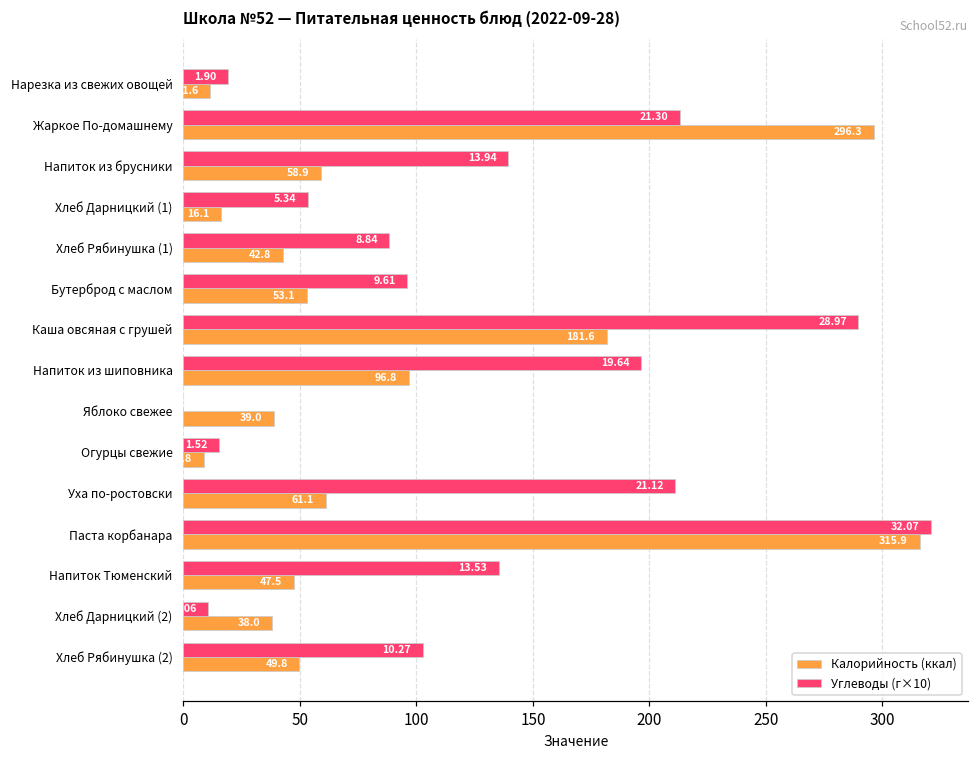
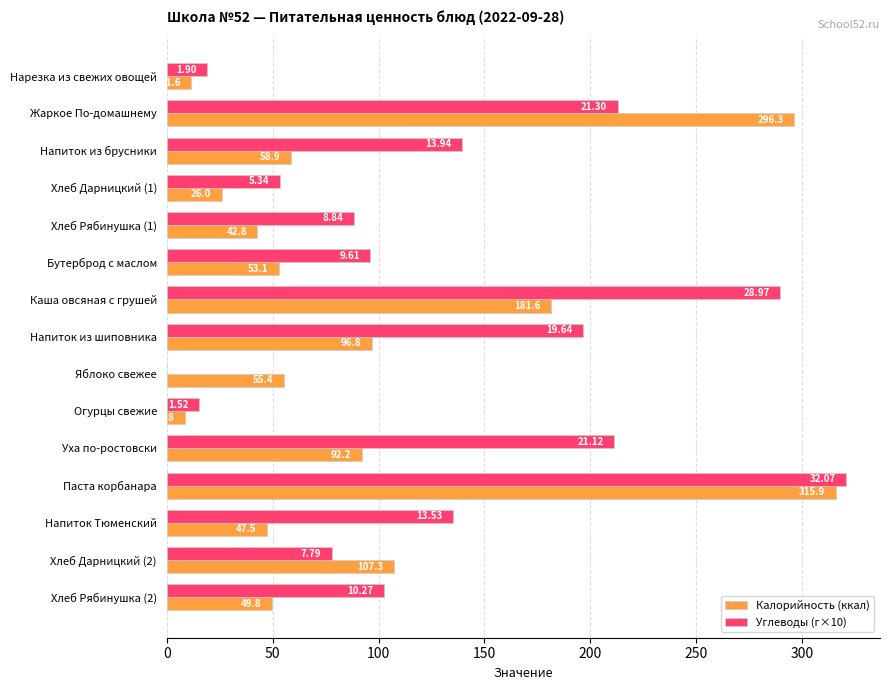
Калорийность (ккал), Хлеб Дарницкий (1): 16.1 -> 26.0
Калорийность (ккал), Яблоко свежее: 39.0 -> 55.4
Калорийность (ккал), Уха по-ростовски: 61.1 -> 92.2
Углеводы (г×10), Хлеб Дарницкий (2): 11 -> 78
Калорийность (ккал), Хлеб Дарницкий (2): 38.0 -> 107.3
